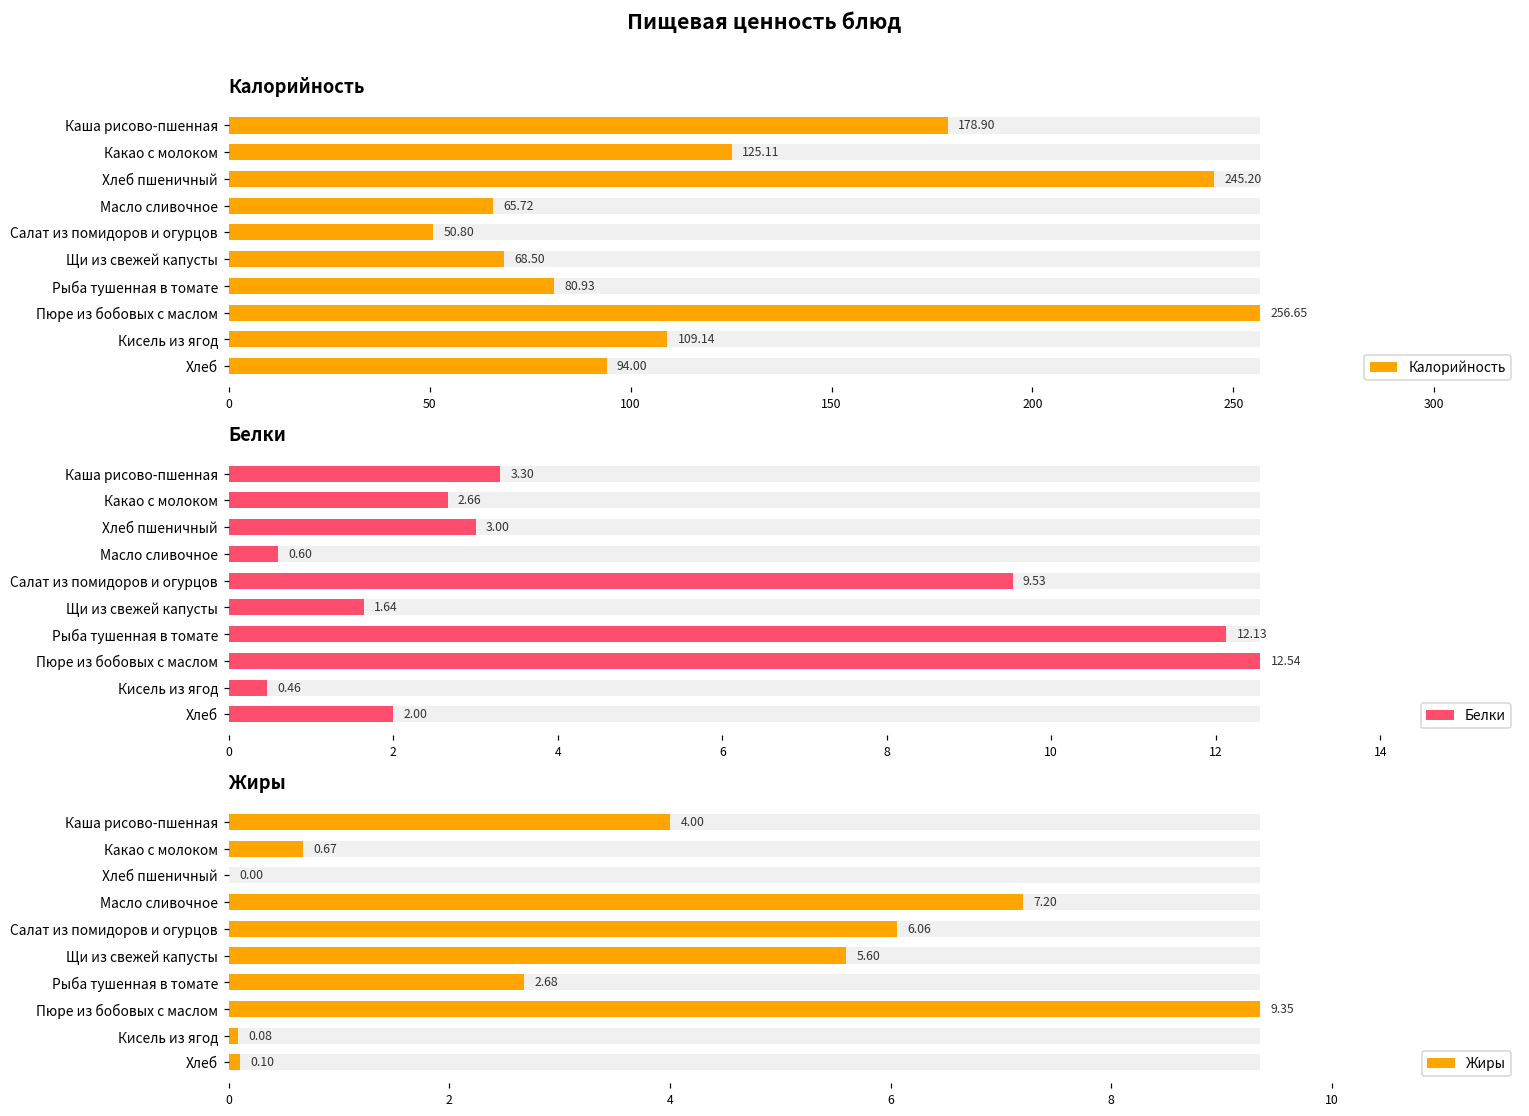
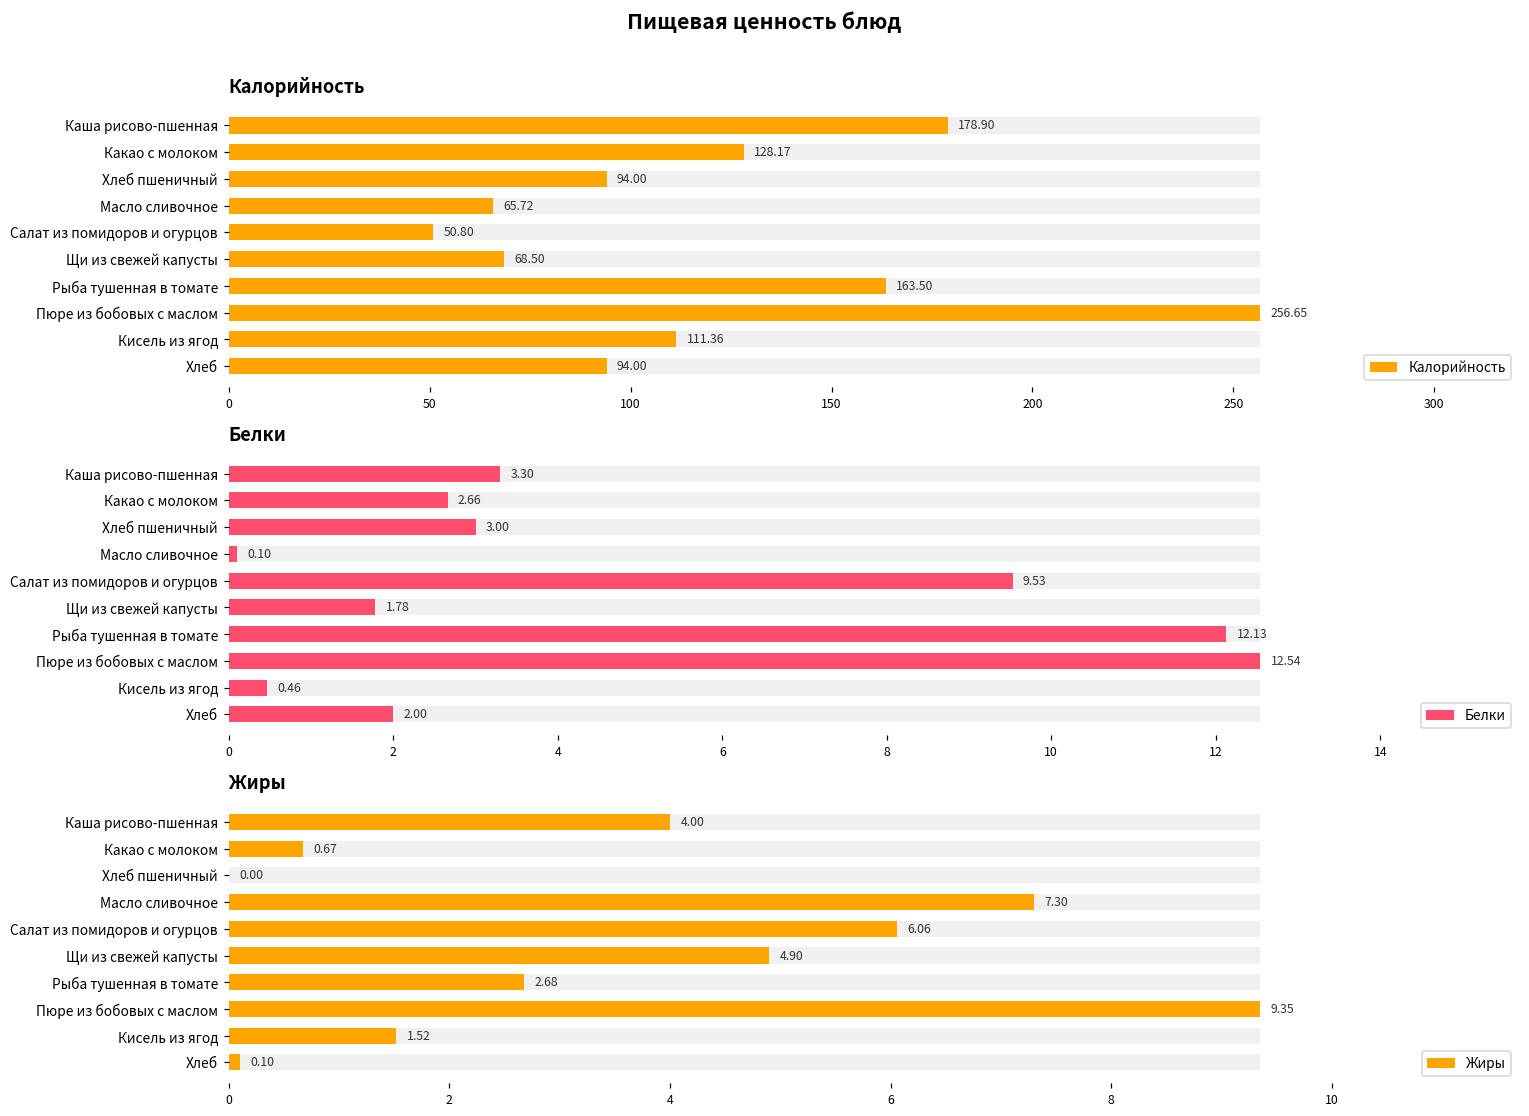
Калорийность, Калорийность, Какао с молоком: 125.11 -> 128.17
Калорийность, Калорийность, Хлеб пшеничный: 245.20 -> 94.00
Калорийность, Калорийность, Рыба тушенная в томате: 80.93 -> 163.50
Калорийность, Калорийность, Кисель из ягод: 109.14 -> 111.36
Белки, Белки, Масло сливочное: 0.60 -> 0.10
Белки, Белки, Щи из свежей капусты: 1.64 -> 1.78
Жиры, Жиры, Масло сливочное: 7.20 -> 7.30
Жиры, Жиры, Щи из свежей капусты: 5.60 -> 4.90
Жиры, Жиры, Кисель из ягод: 0.08 -> 1.52
